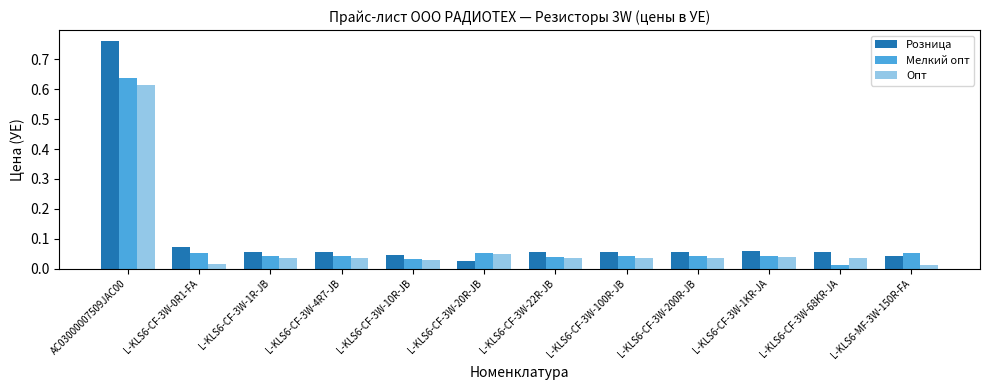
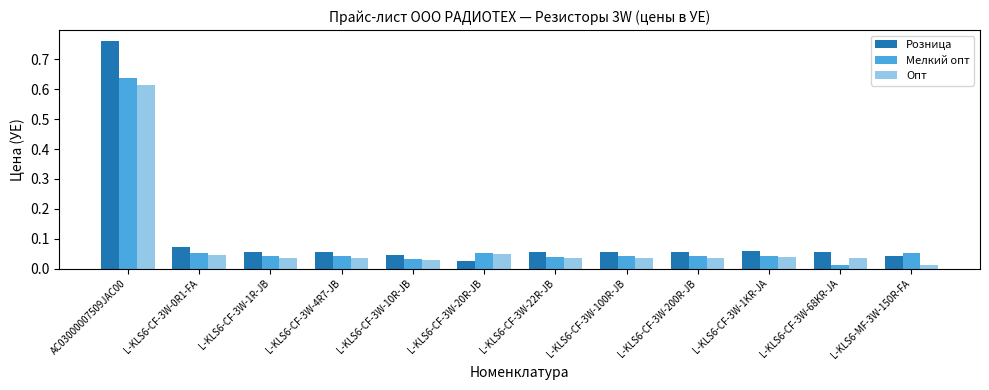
Опт, L-KLS6-CF-3W-0R1-FA: 0.02 -> 0.05
